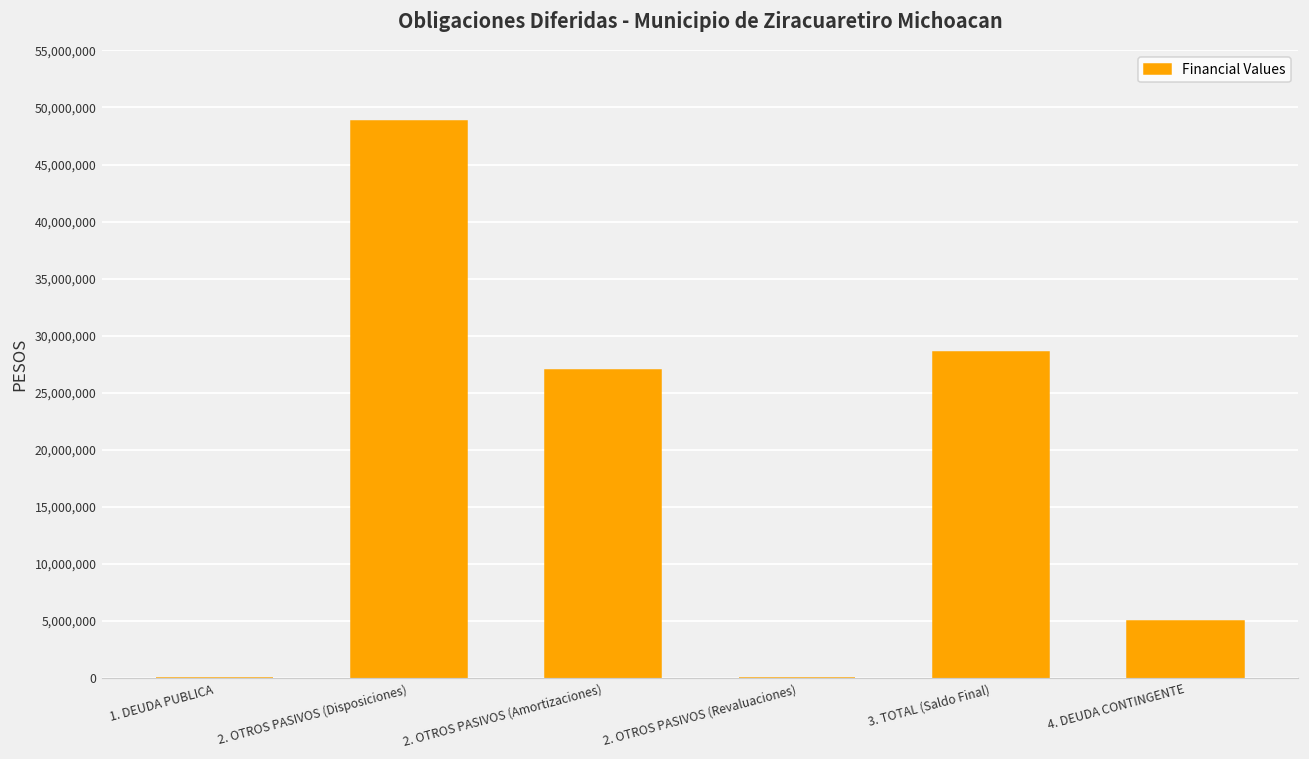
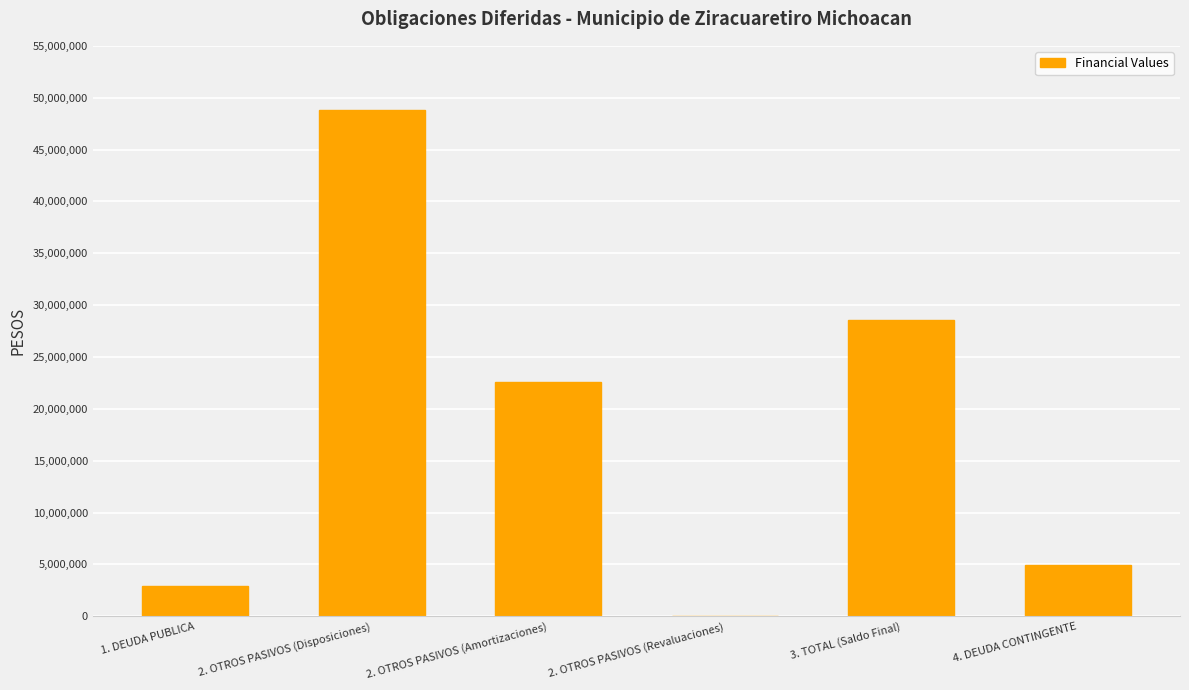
1. DEUDA PUBLICA: 0 -> 2,900,000
2. OTROS PASIVOS (Amortizaciones): 27,000,000 -> 22,600,000
